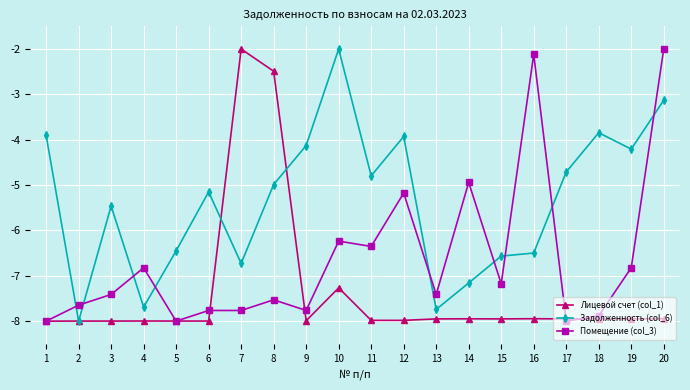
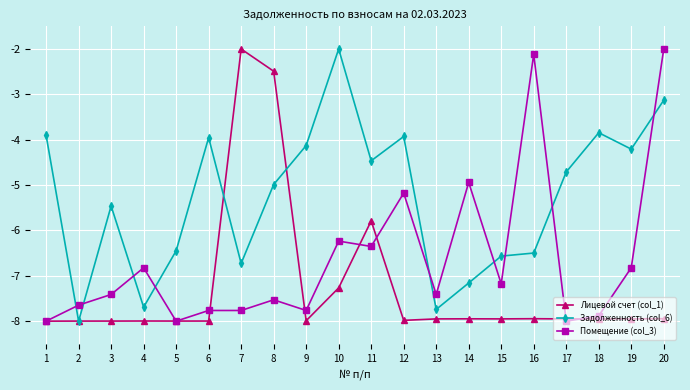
Задолженность (col_6), 6: -5.2 -> -4.0
Лицевой счет (col_1), 11: -8.0 -> -5.8
Задолженность (col_6), 11: -4.8 -> -4.5
